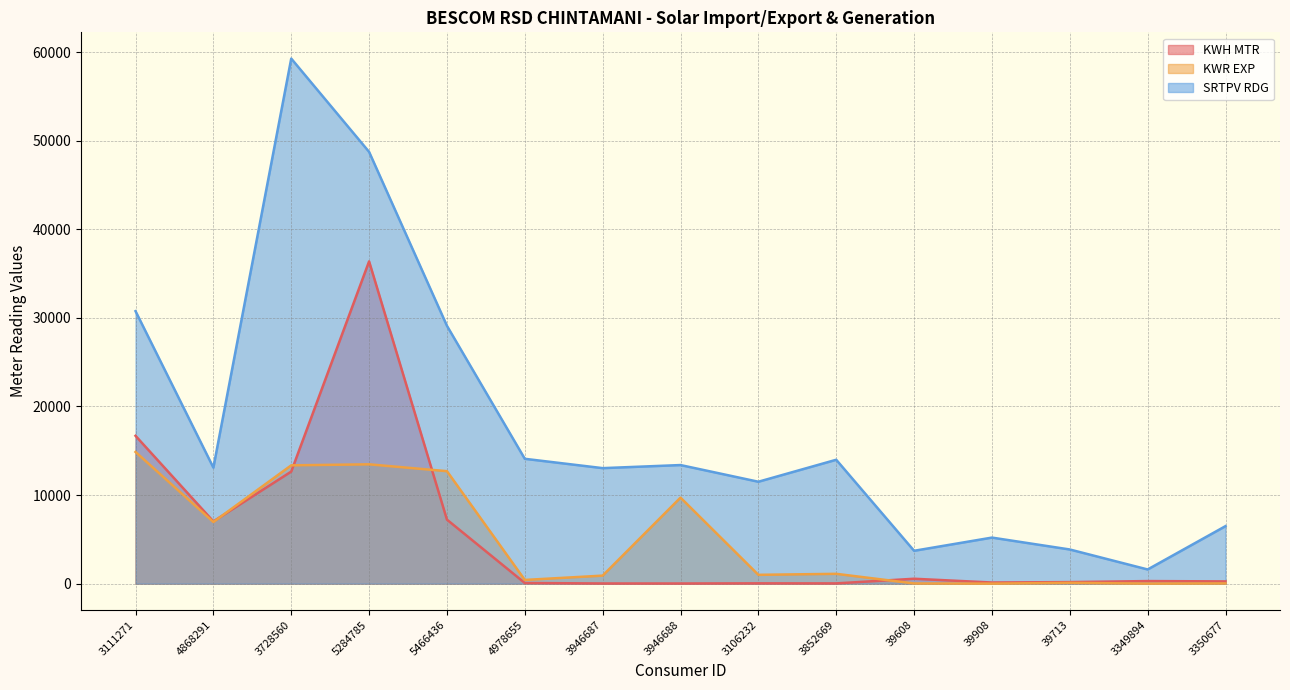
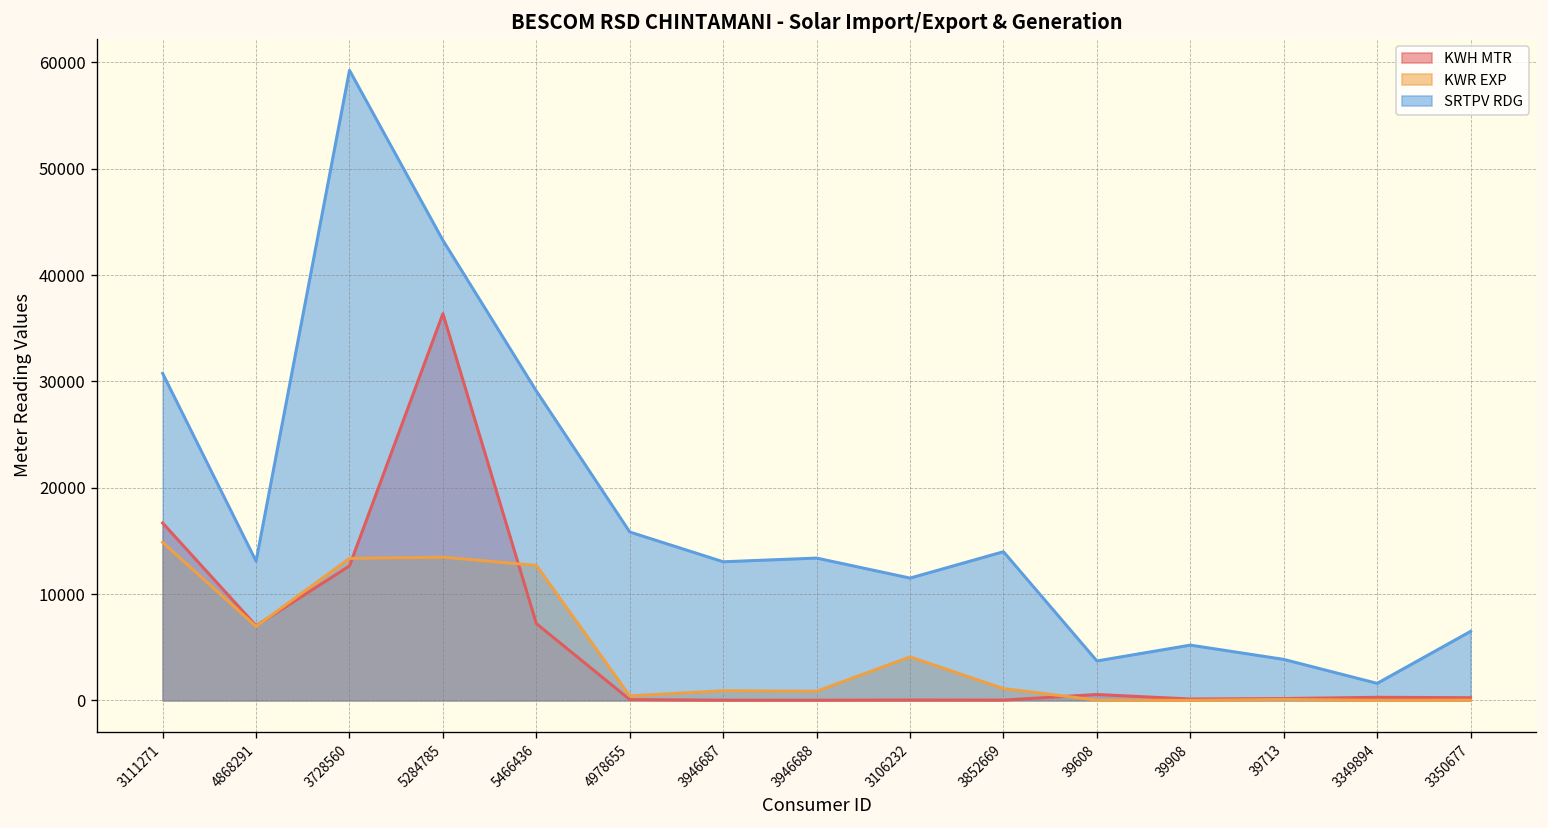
SRTPV RDG, 5284785: 49000 -> 43000
SRTPV RDG, 4978655: 14000 -> 16000
KWR EXP, 3946688: 10000 -> 1000
KWR EXP, 3106232: 1000 -> 4000
